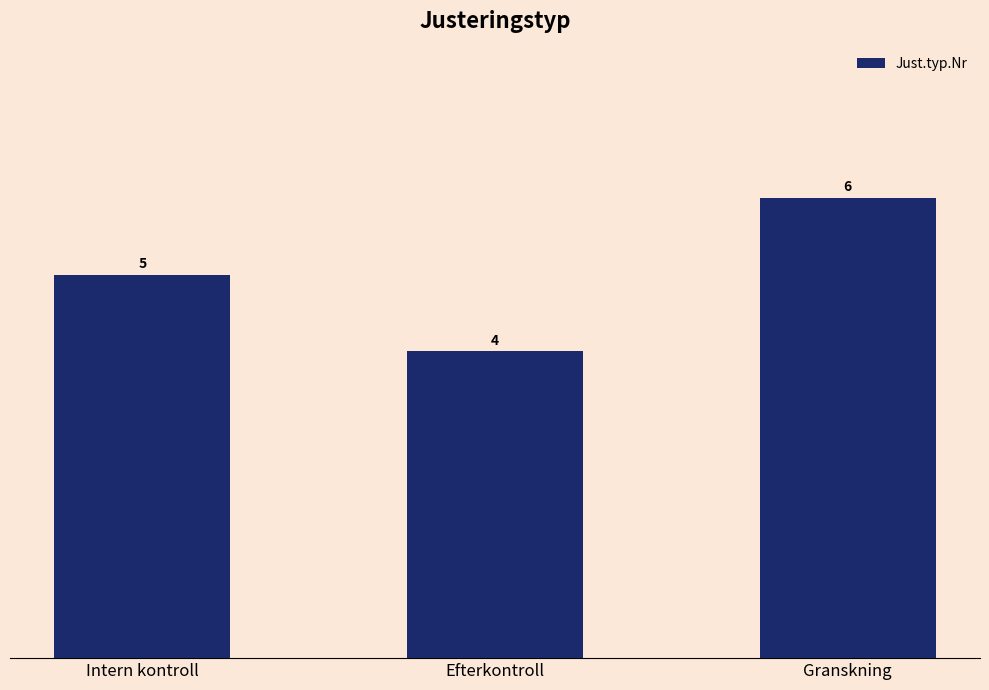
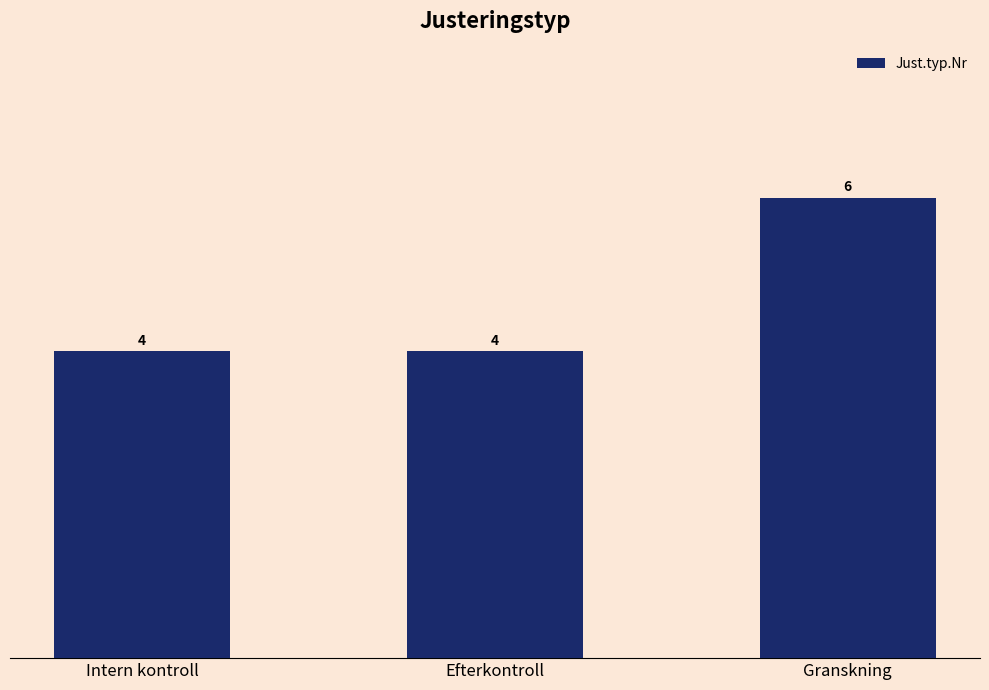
Intern kontroll: 5 -> 4
